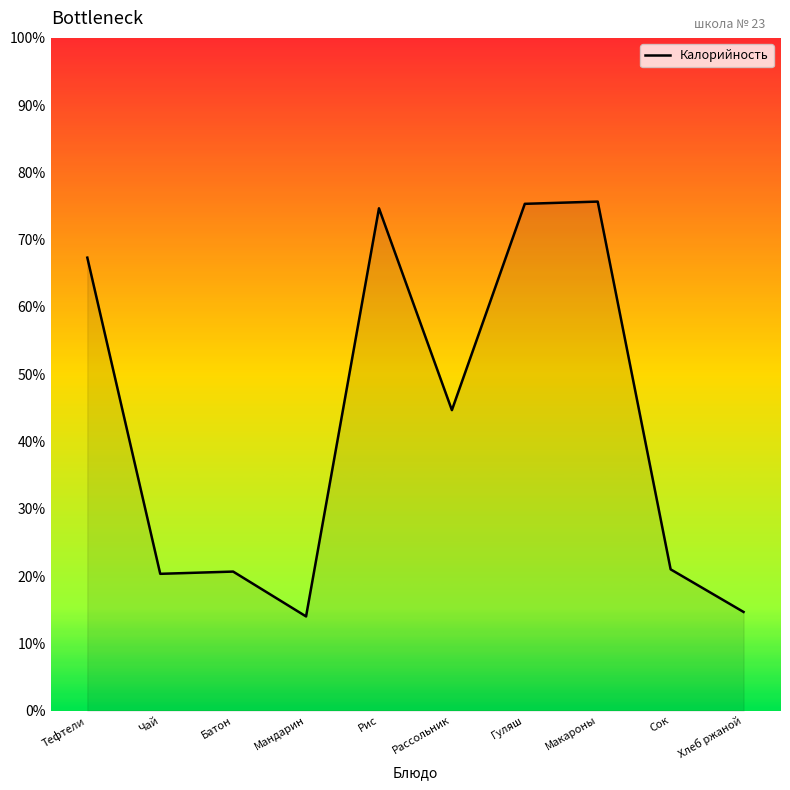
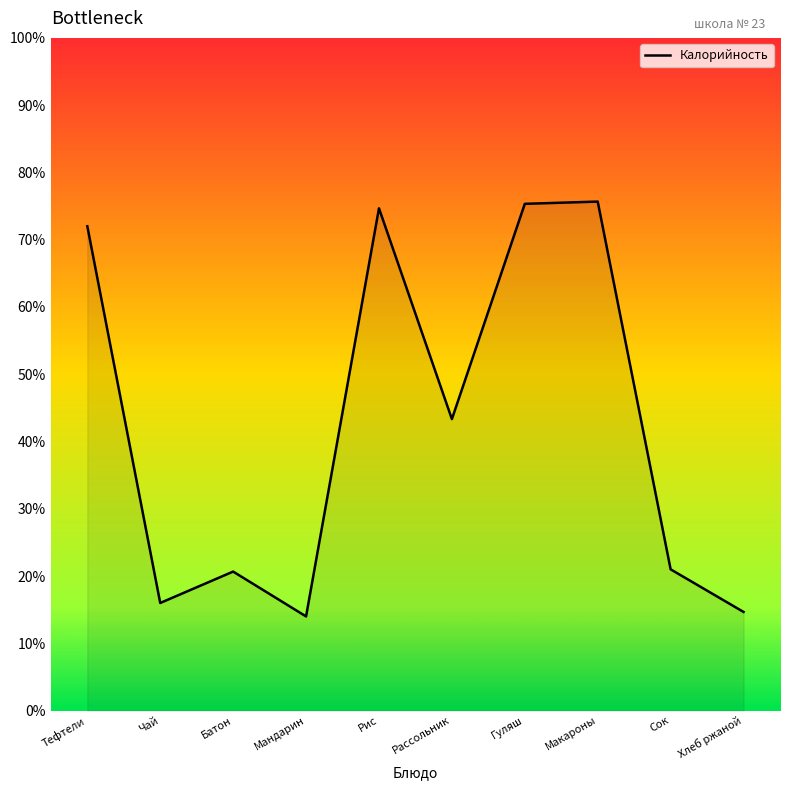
Тефтели: 67% -> 72%
Чай: 20% -> 16%
Рассольник: 45% -> 43%
